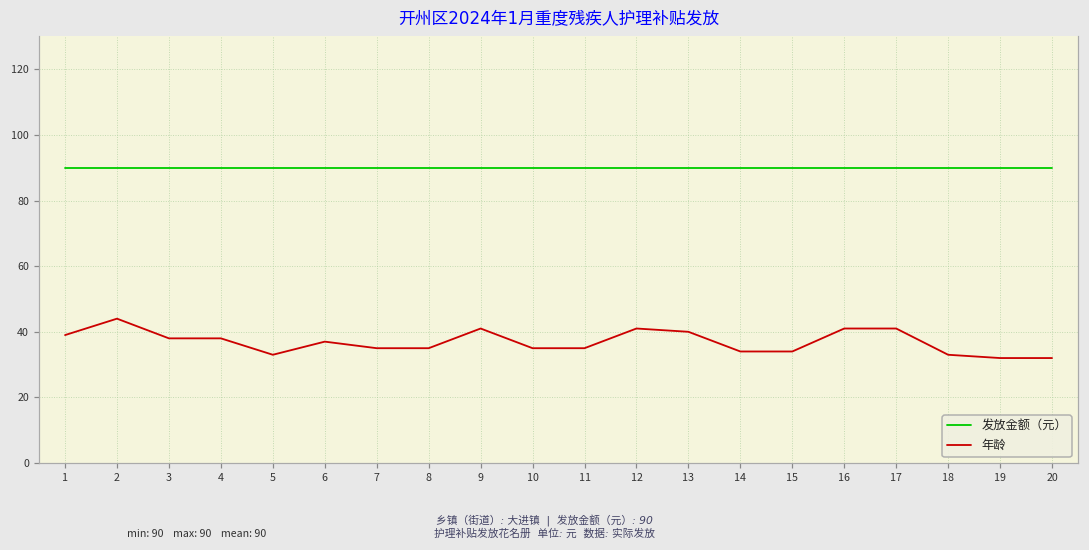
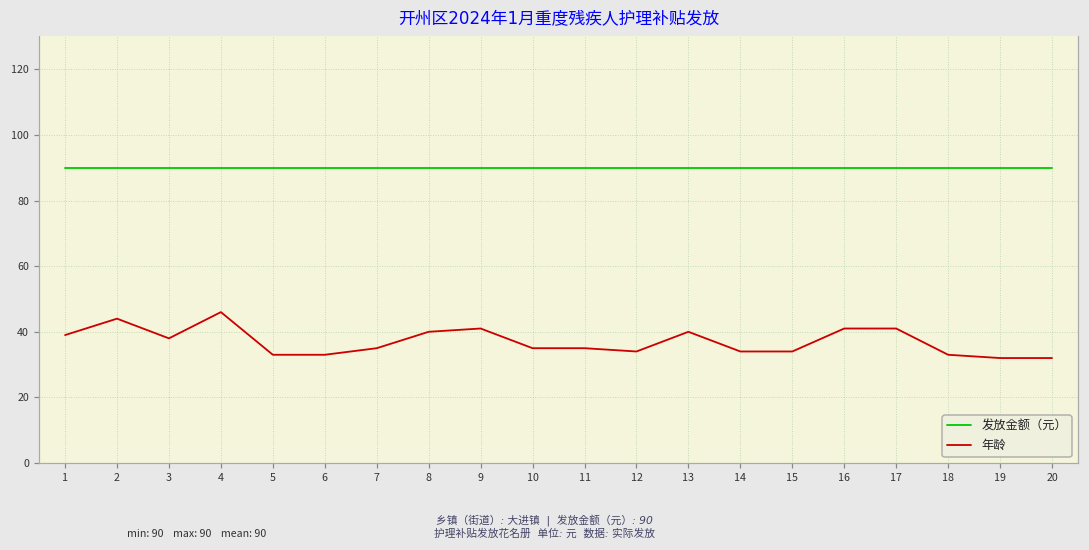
年龄, 4: 38 -> 46
年龄, 6: 37 -> 33
年龄, 8: 35 -> 40
年龄, 12: 41 -> 34
